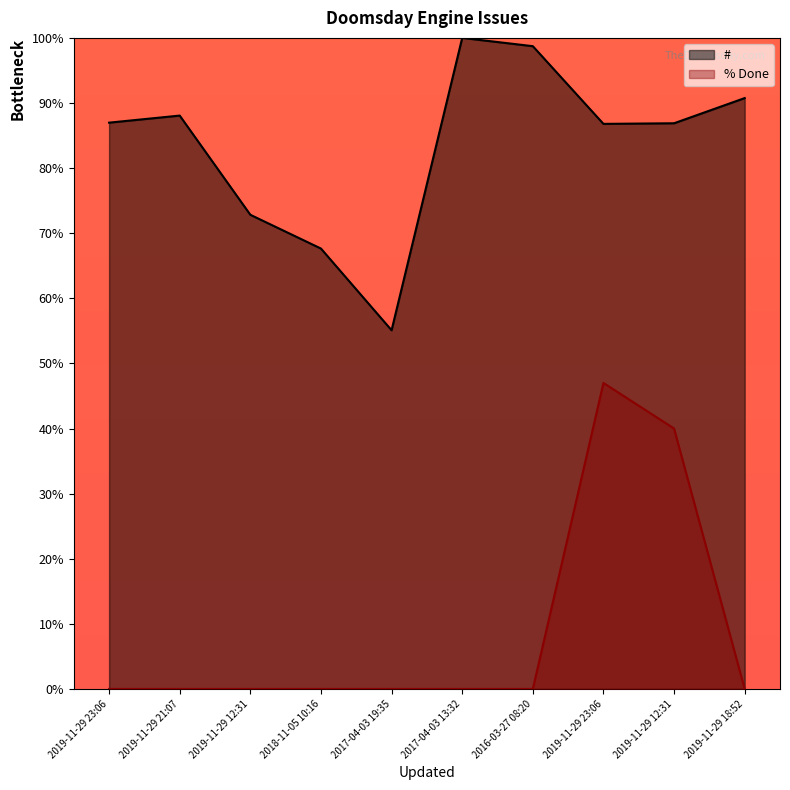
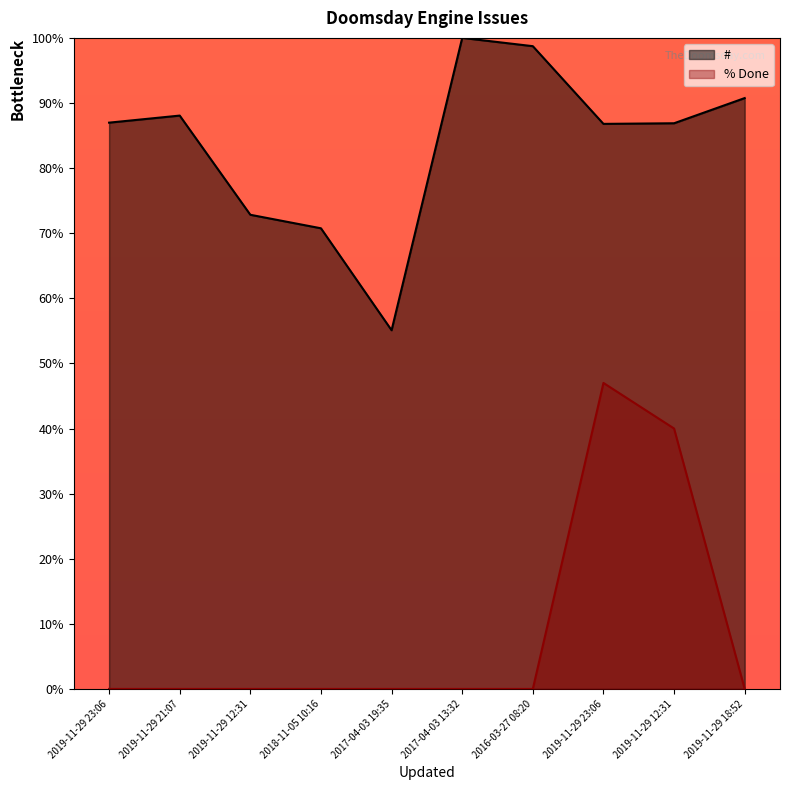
#, 2018-11-05 10:16: 68% -> 71%
